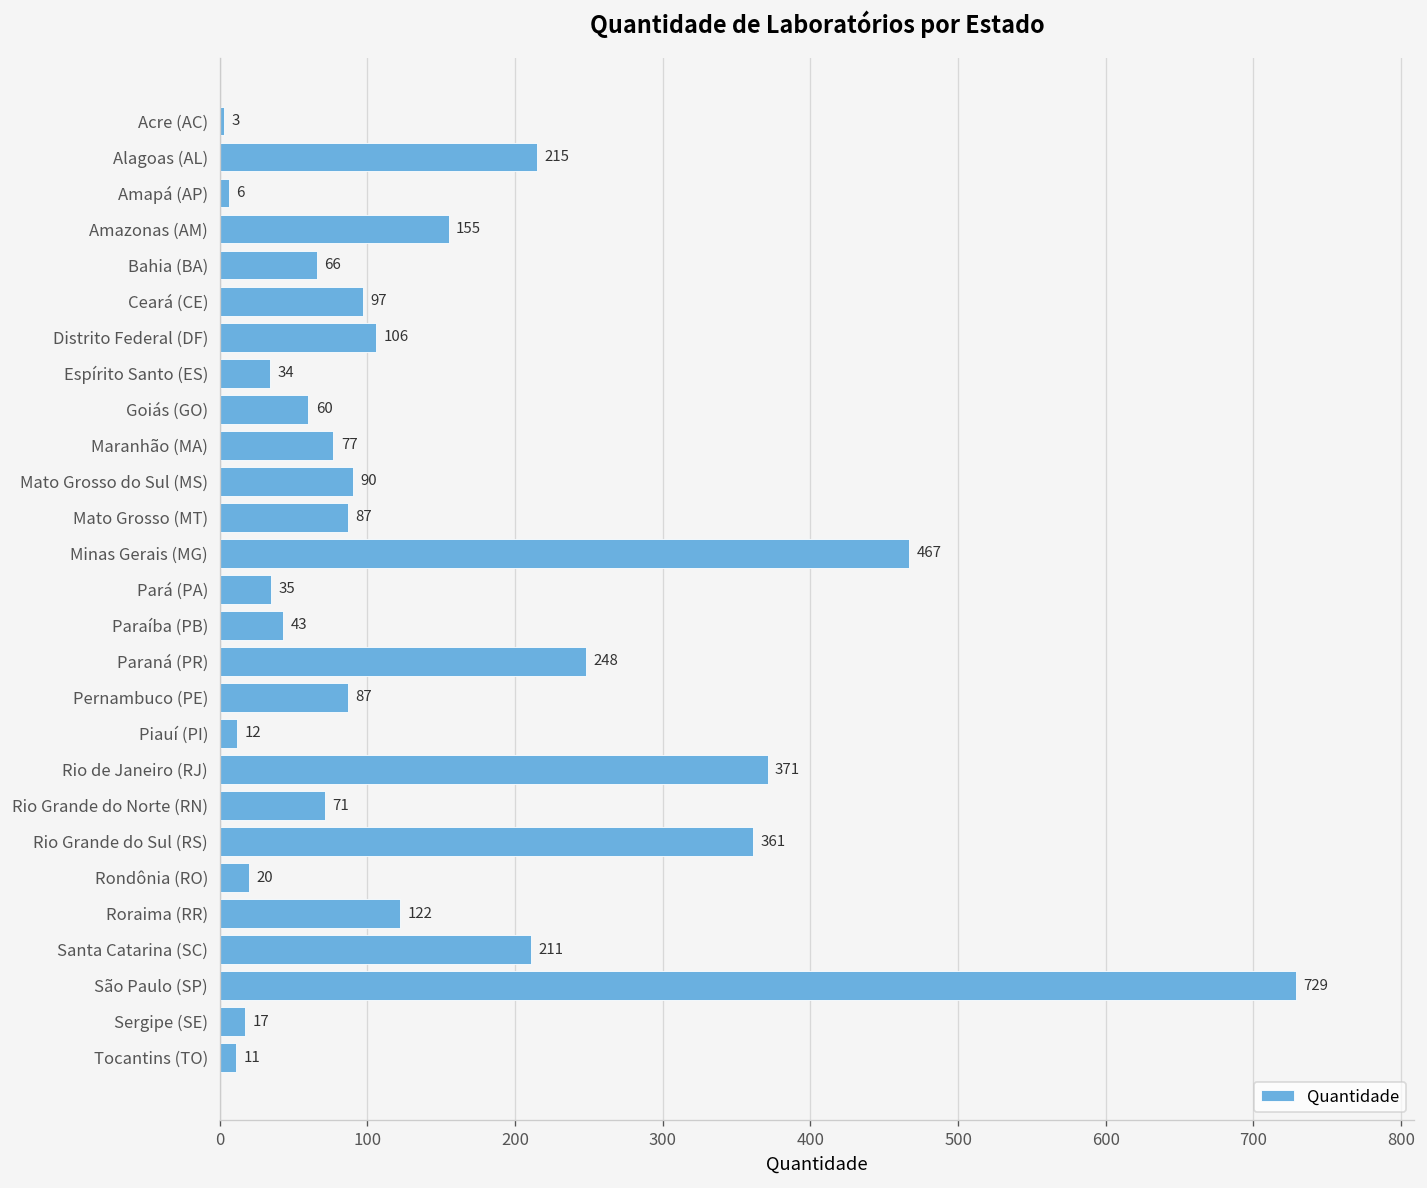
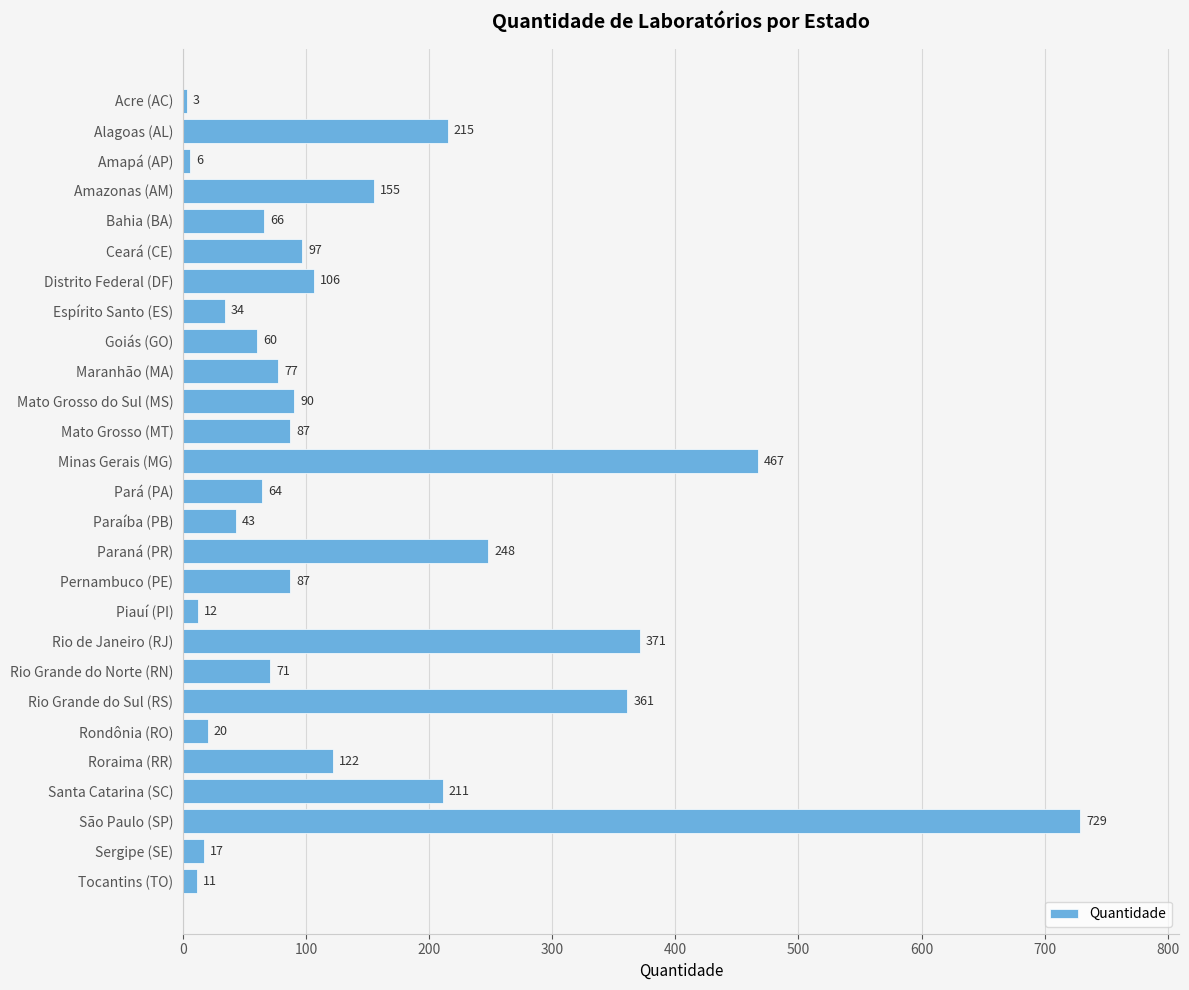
Pará (PA): 35 -> 64
